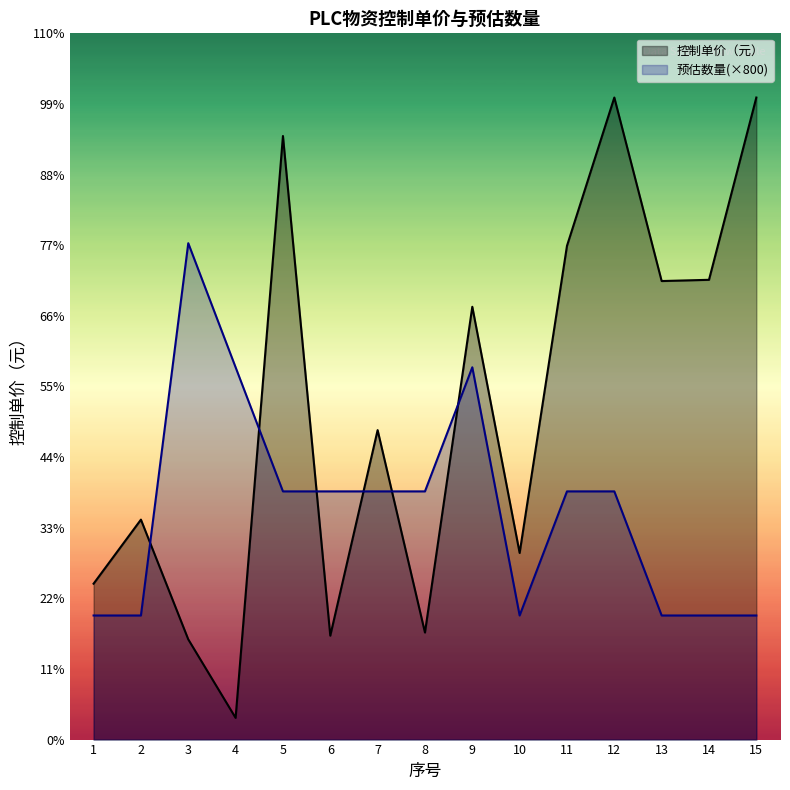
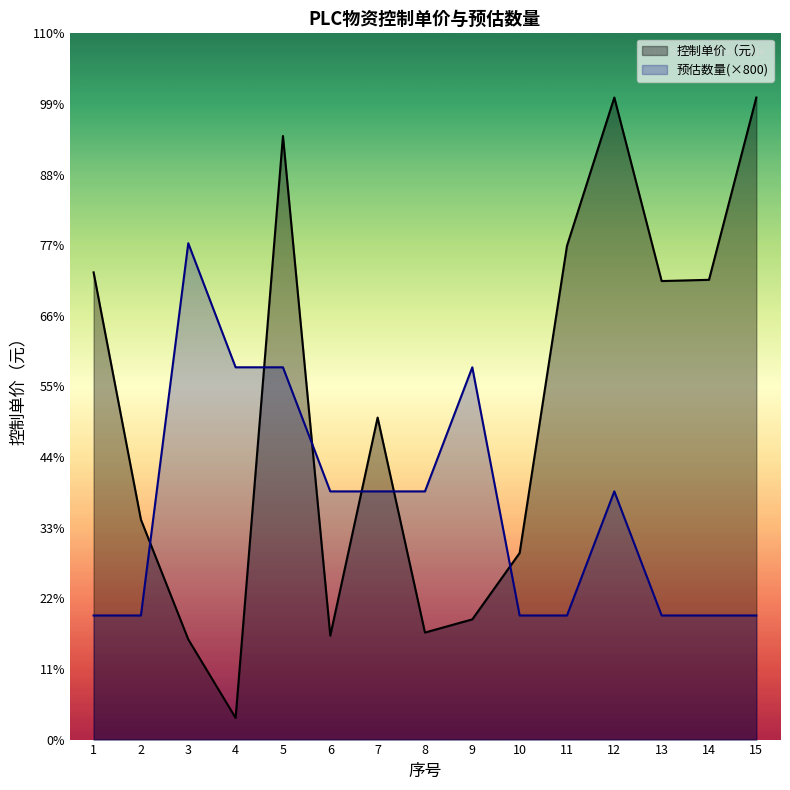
控制单价（元）, 1: 24% -> 73%
预估数量(×800), 5: 39% -> 58%
控制单价（元）, 7: 48% -> 50%
控制单价（元）, 9: 67% -> 19%
预估数量(×800), 11: 39% -> 19%
